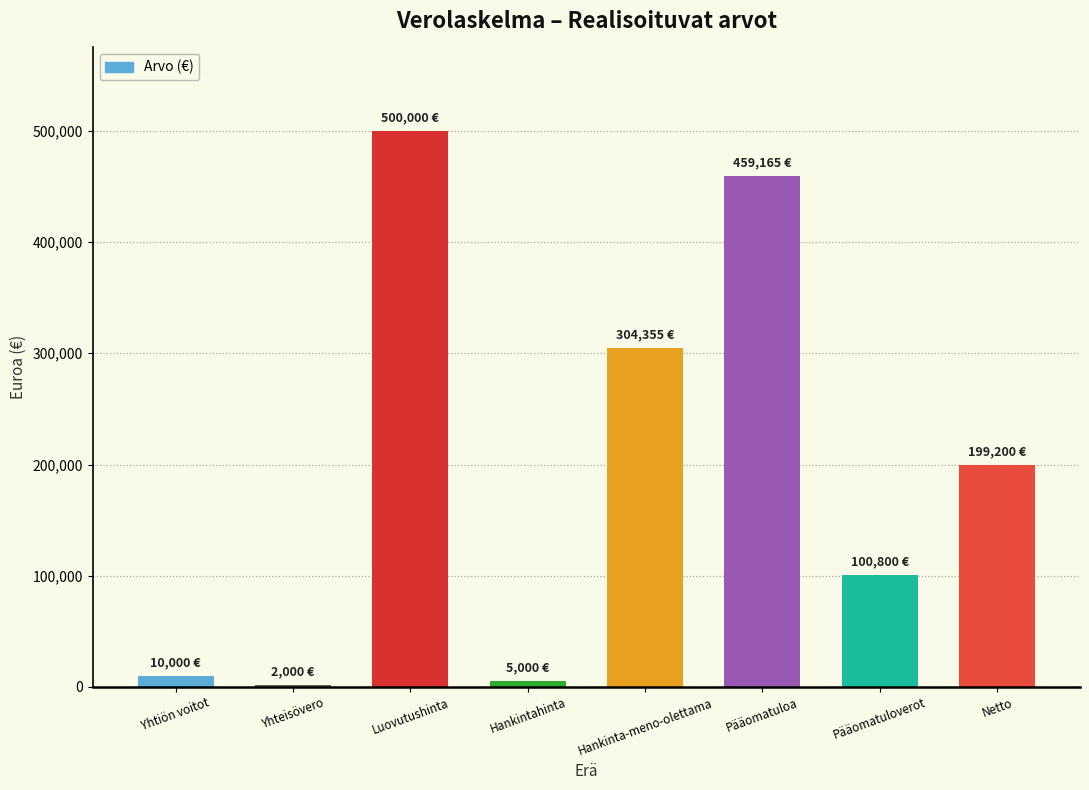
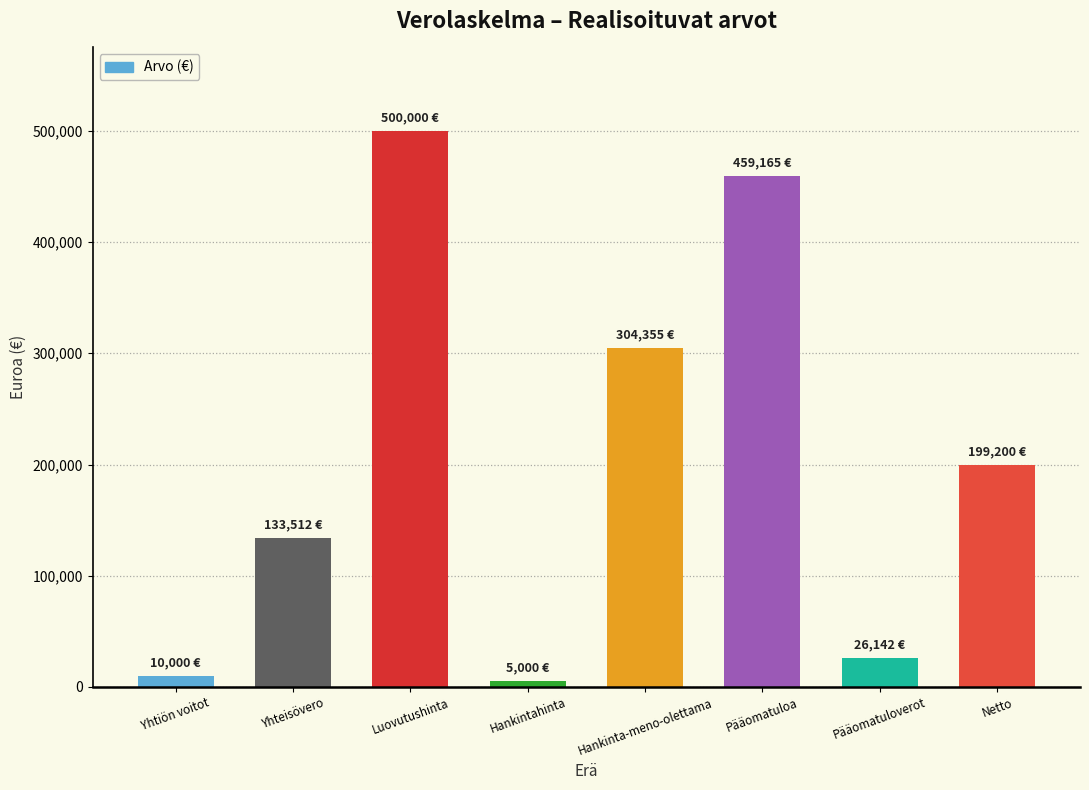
Yhteisövero: 2,000 -> 133,512
Pääomatuloverot: 100,800 -> 26,142
